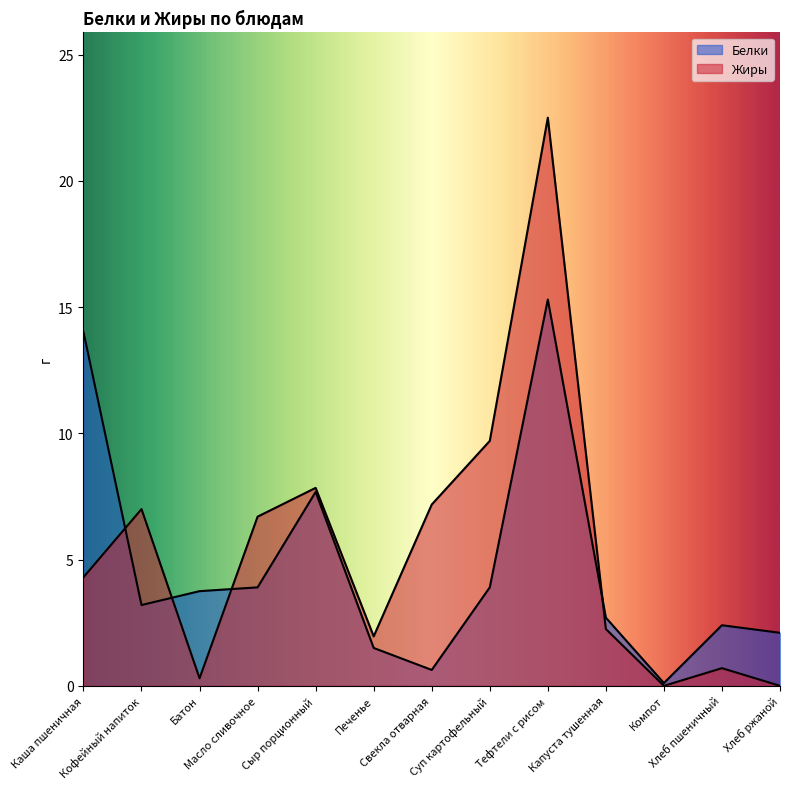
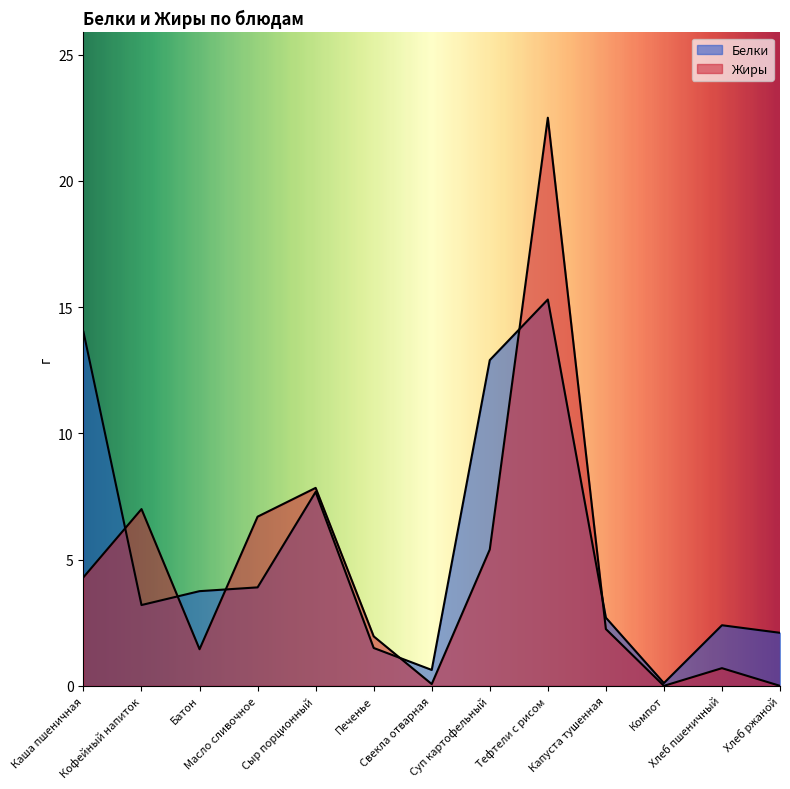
Жиры, Батон: 0.3 -> 1.5
Жиры, Свекла отварная: 7.2 -> 0.1
Белки, Суп картофельный: 3.9 -> 12.9
Жиры, Суп картофельный: 9.7 -> 5.4
